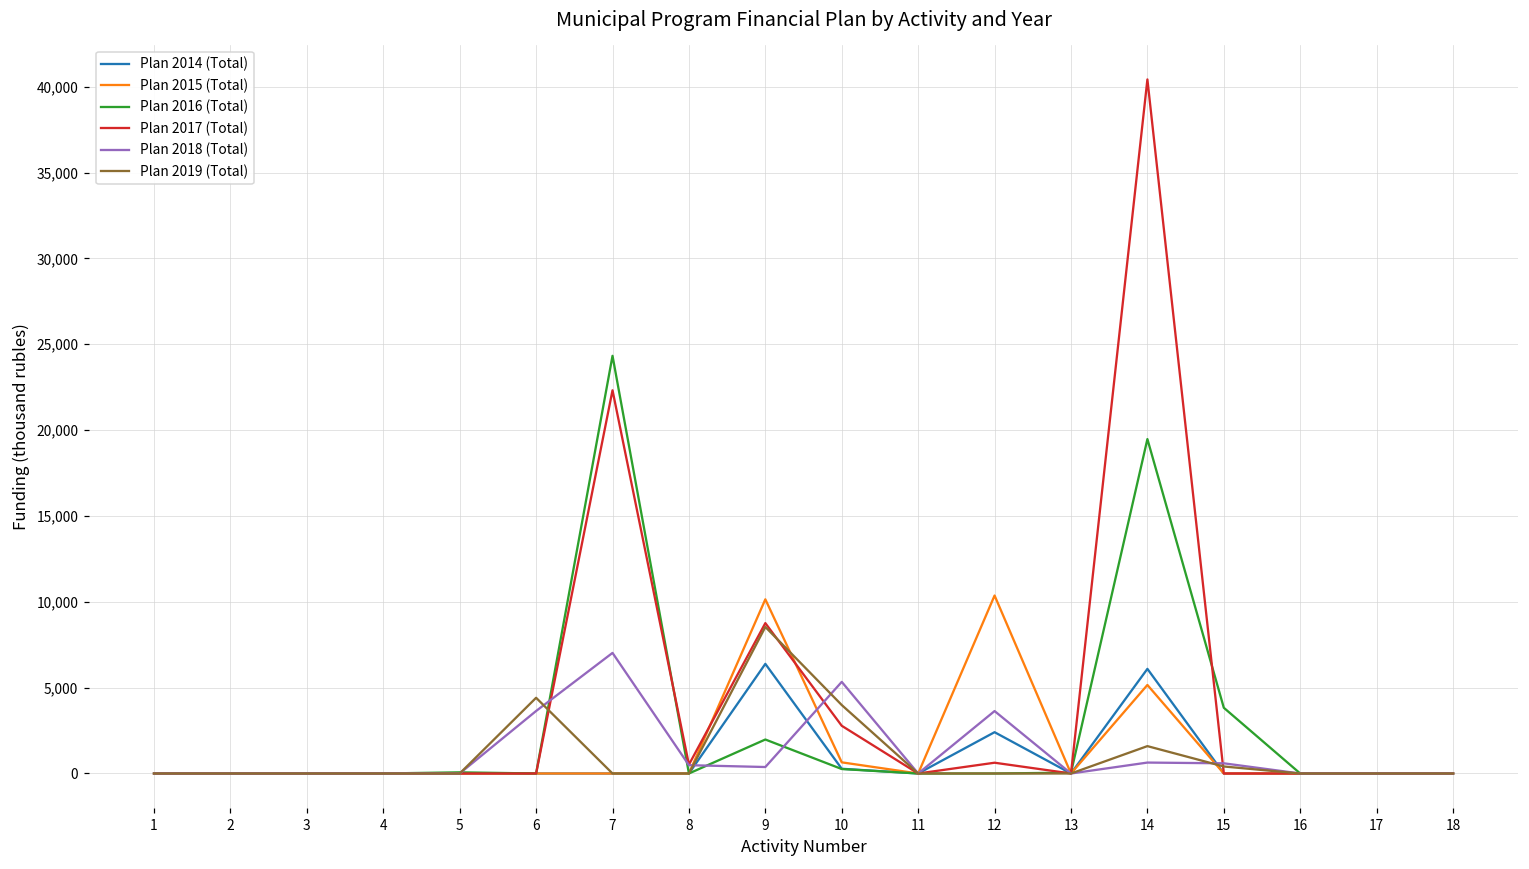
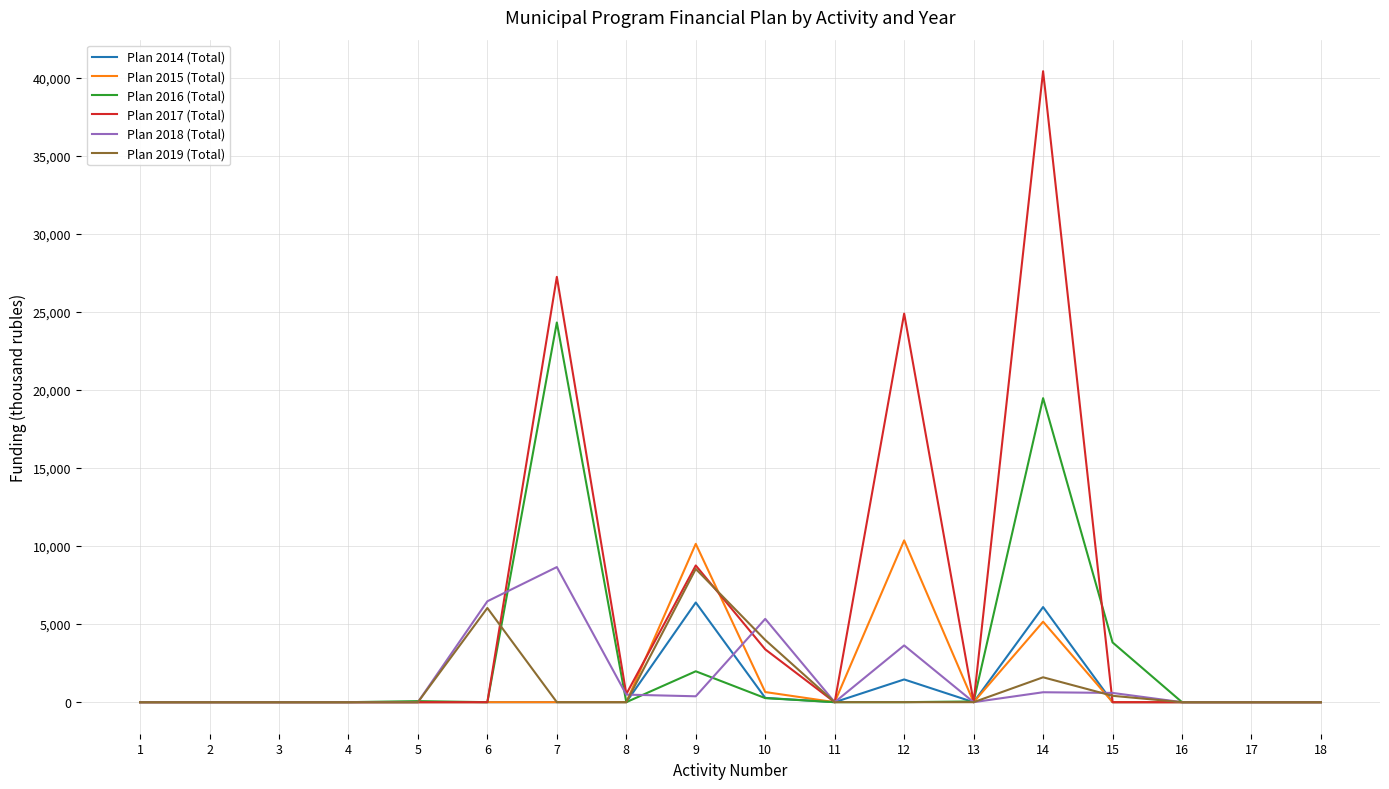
Plan 2018 (Total), 6: 3,600 -> 6,500
Plan 2019 (Total), 6: 4,400 -> 6,000
Plan 2017 (Total), 7: 22,300 -> 27,200
Plan 2018 (Total), 7: 7,000 -> 8,700
Plan 2017 (Total), 10: 2,800 -> 3,400
Plan 2014 (Total), 12: 2,400 -> 1,500
Plan 2017 (Total), 12: 600 -> 24,900
